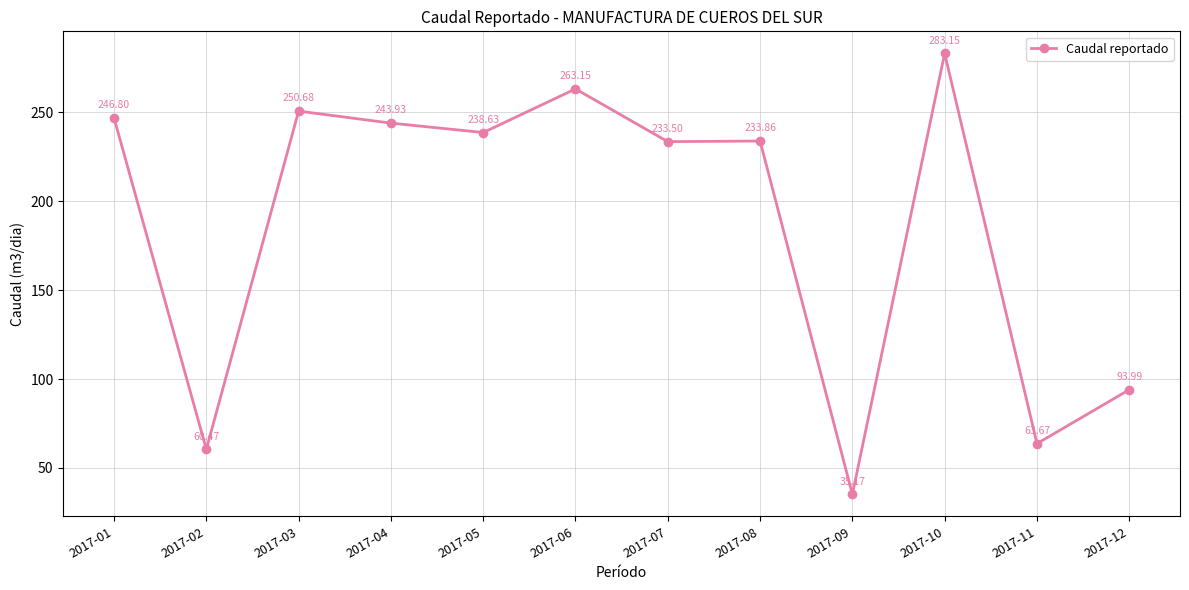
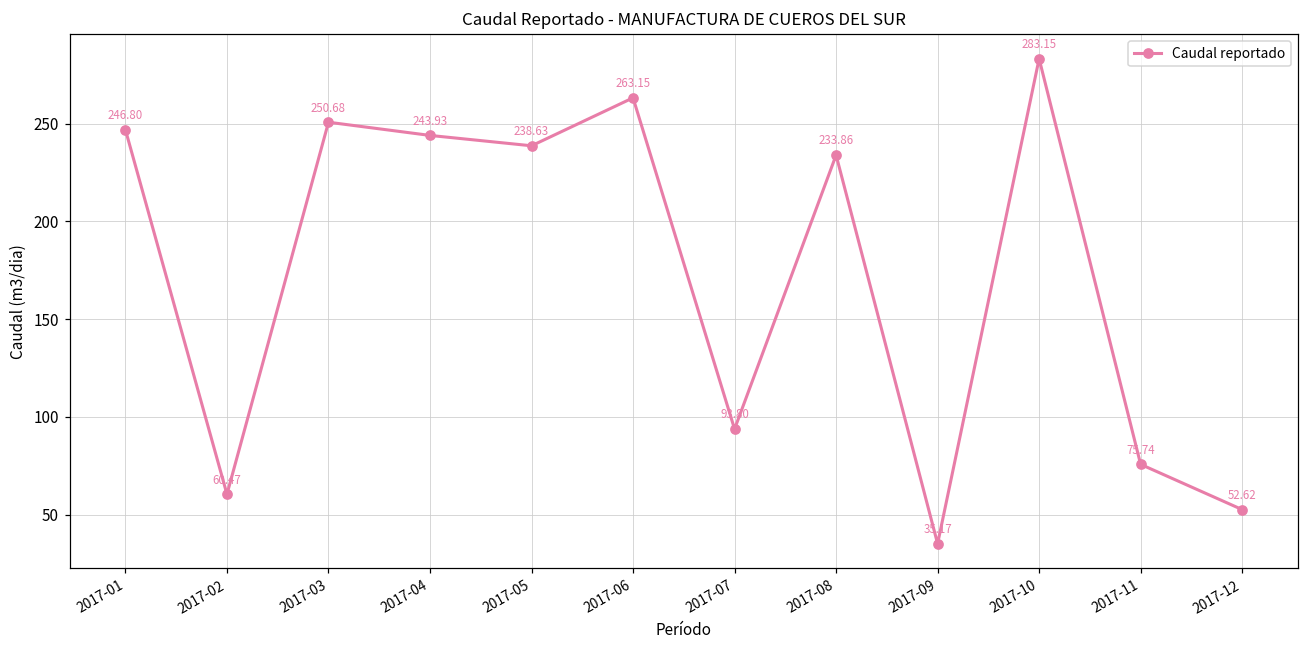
2017-07: 233.50 -> 93.80
2017-11: 63.67 -> 75.74
2017-12: 93.99 -> 52.62
